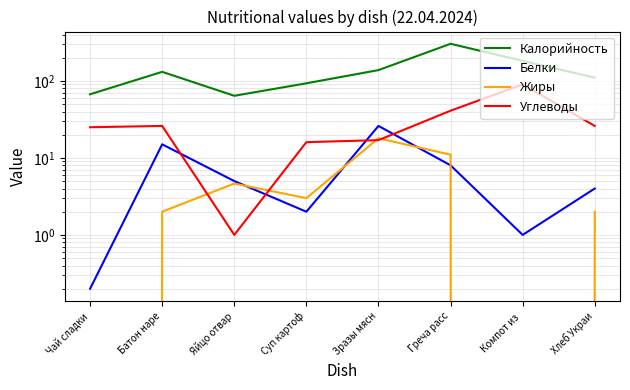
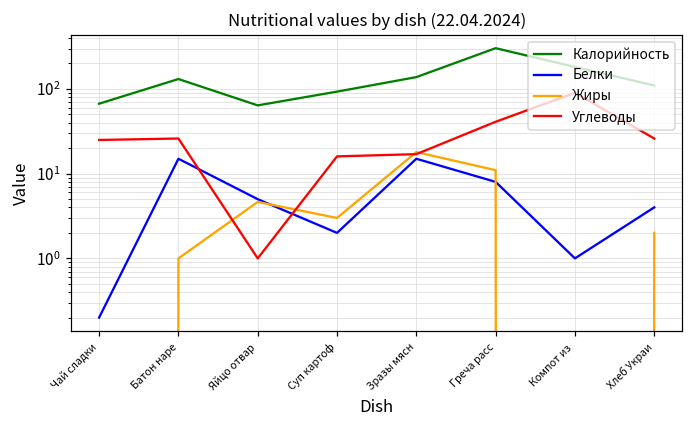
Жиры, Батон наре: 2 -> 1
Белки, Зразы мясн: 26 -> 15
